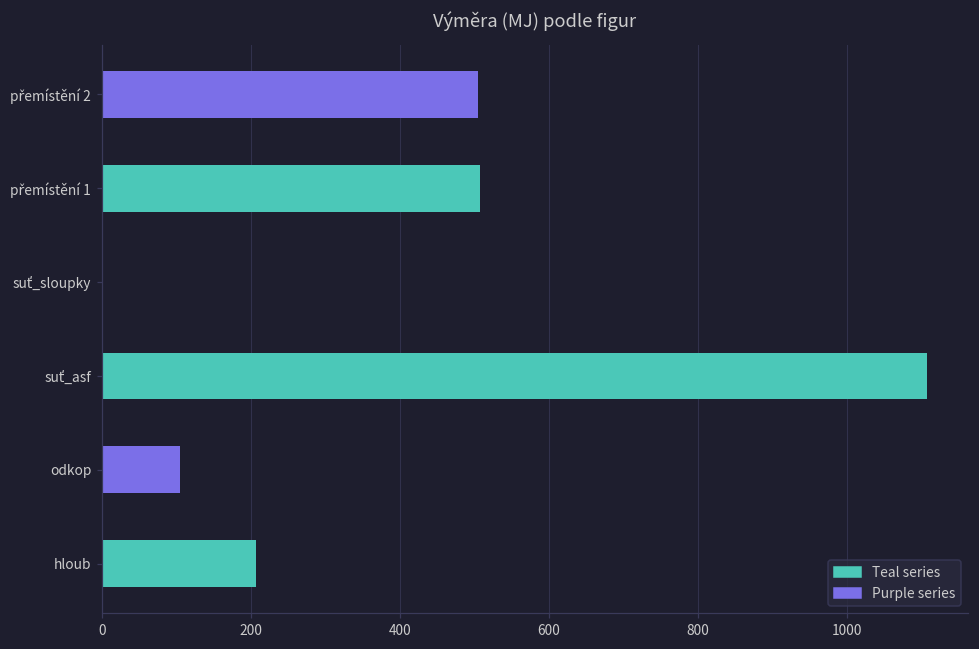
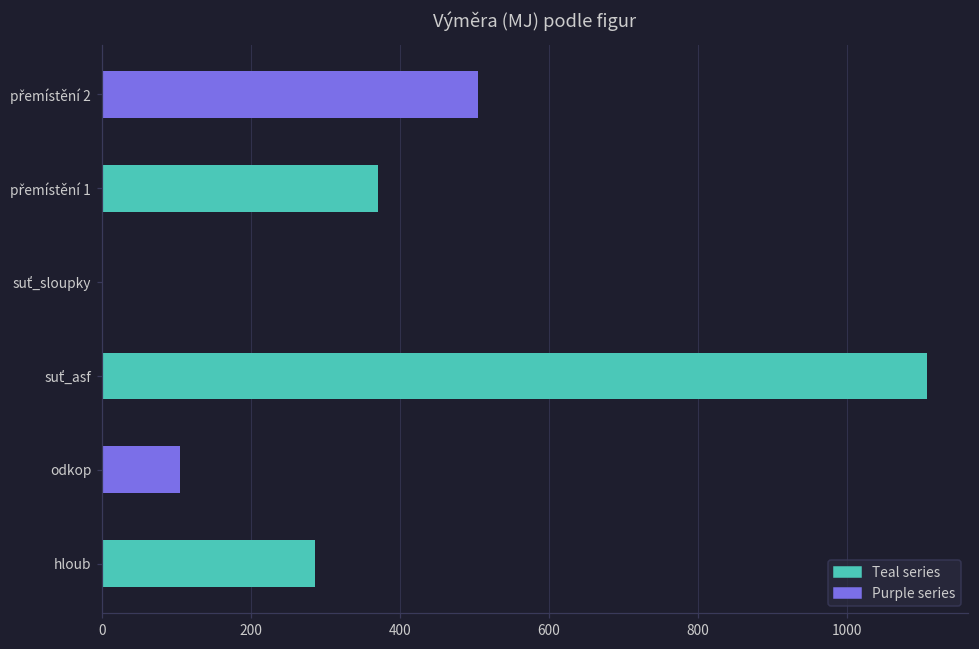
přemístění 1: 510 -> 370
hloub: 210 -> 290
